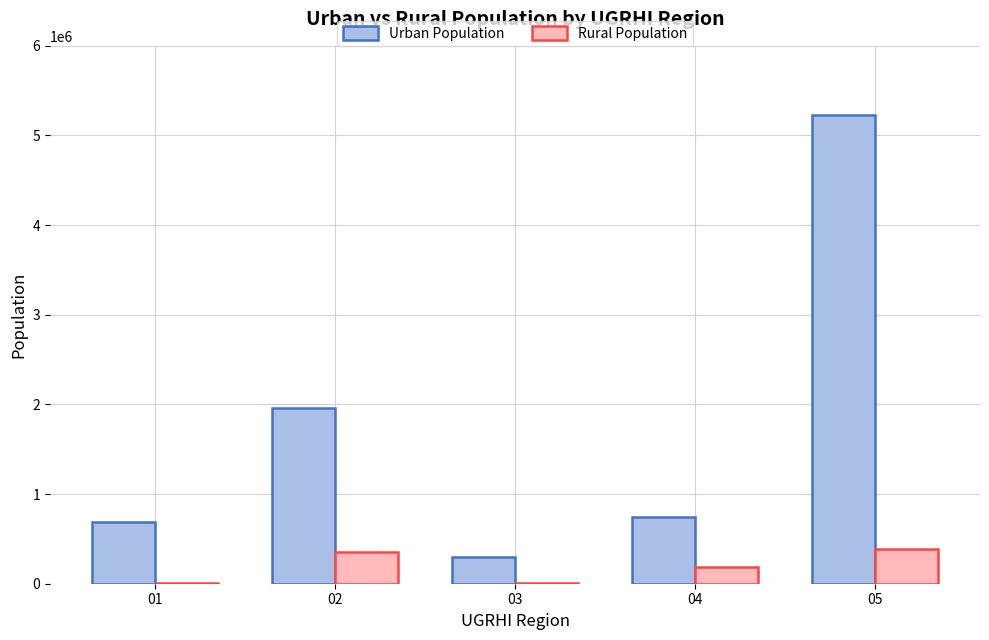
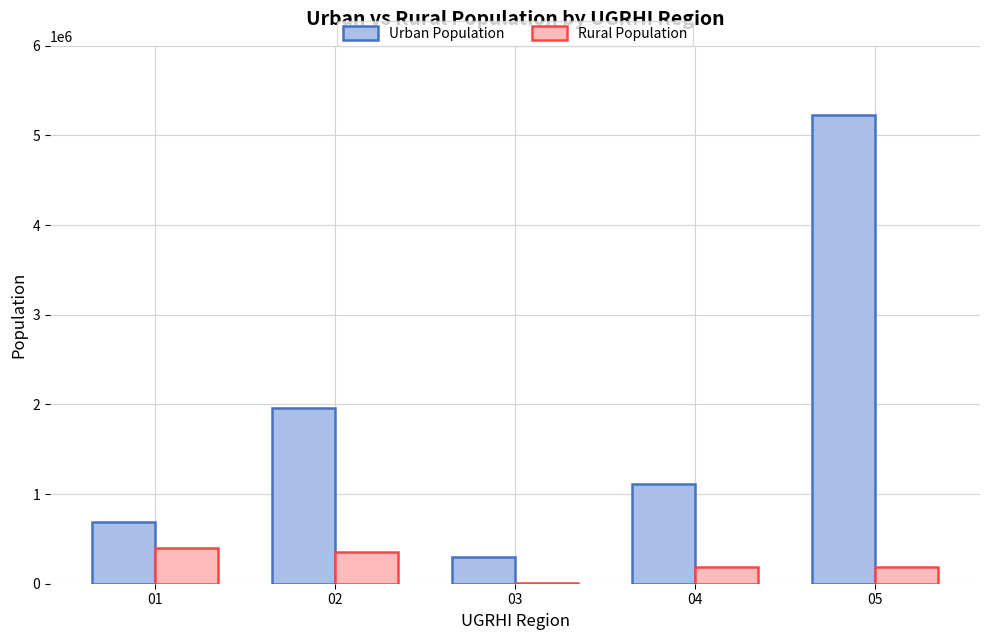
Rural Population, 01: 0 -> 400000
Urban Population, 04: 700000 -> 1100000
Rural Population, 05: 400000 -> 200000
